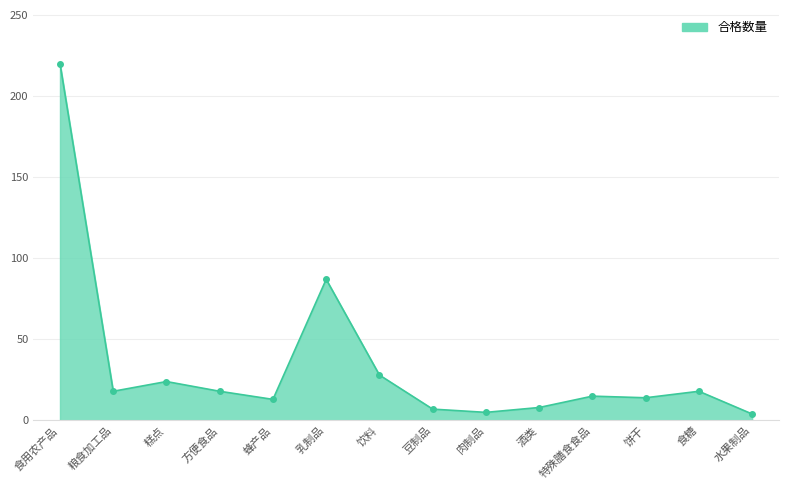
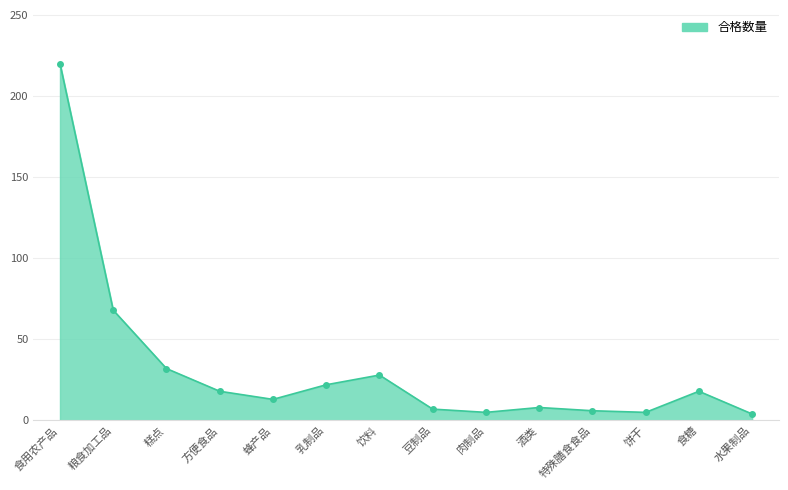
粮食加工品: 18 -> 68
糕点: 24 -> 32
乳制品: 87 -> 22
特殊膳食食品: 15 -> 6
饼干: 14 -> 5
